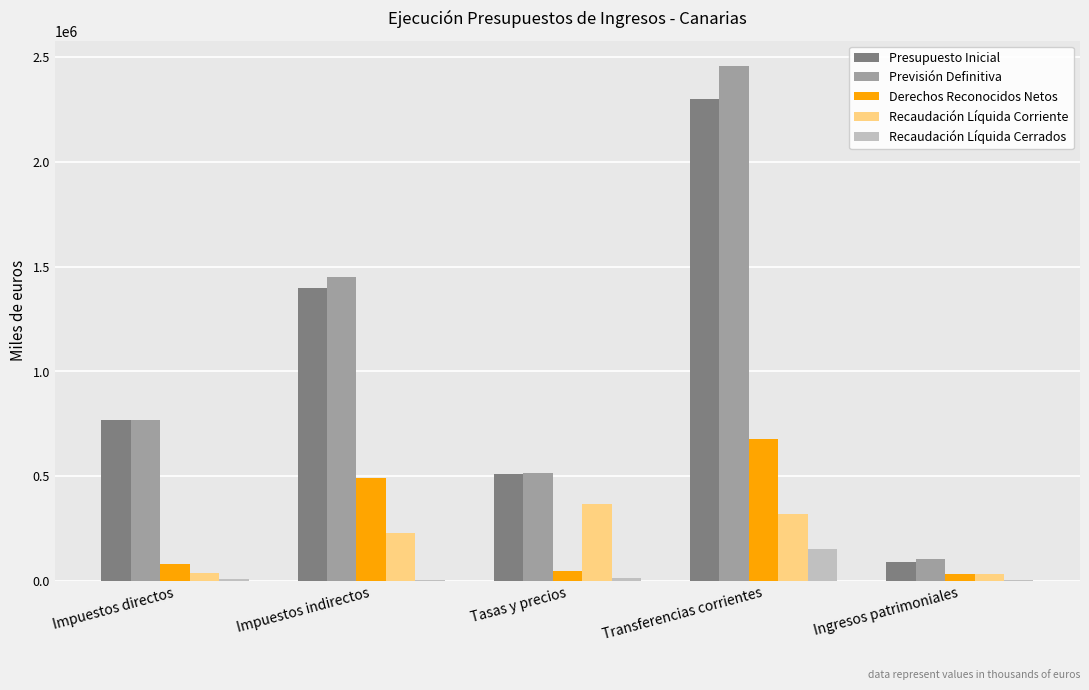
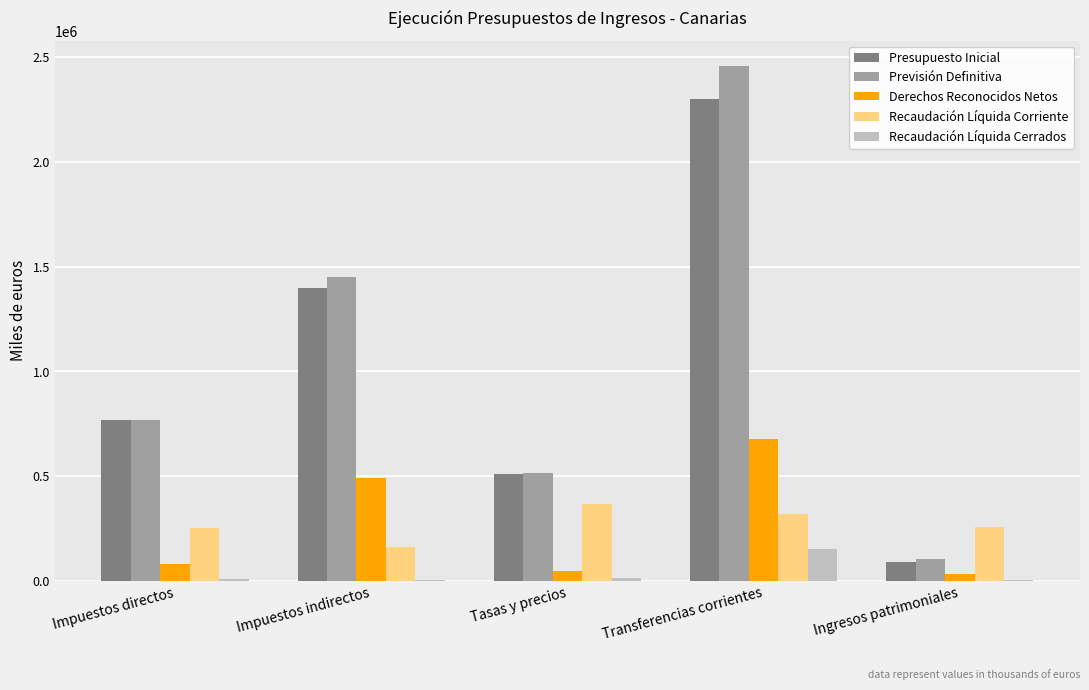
Recaudación Líquida Corriente, Impuestos directos: 40000 -> 250000
Recaudación Líquida Corriente, Impuestos indirectos: 230000 -> 160000
Recaudación Líquida Corriente, Ingresos patrimoniales: 30000 -> 260000
